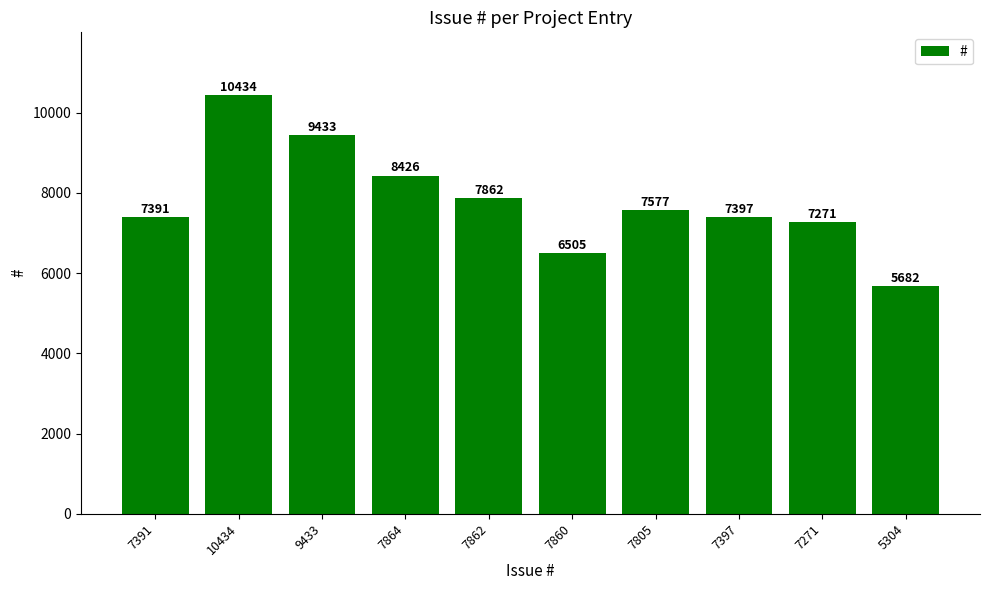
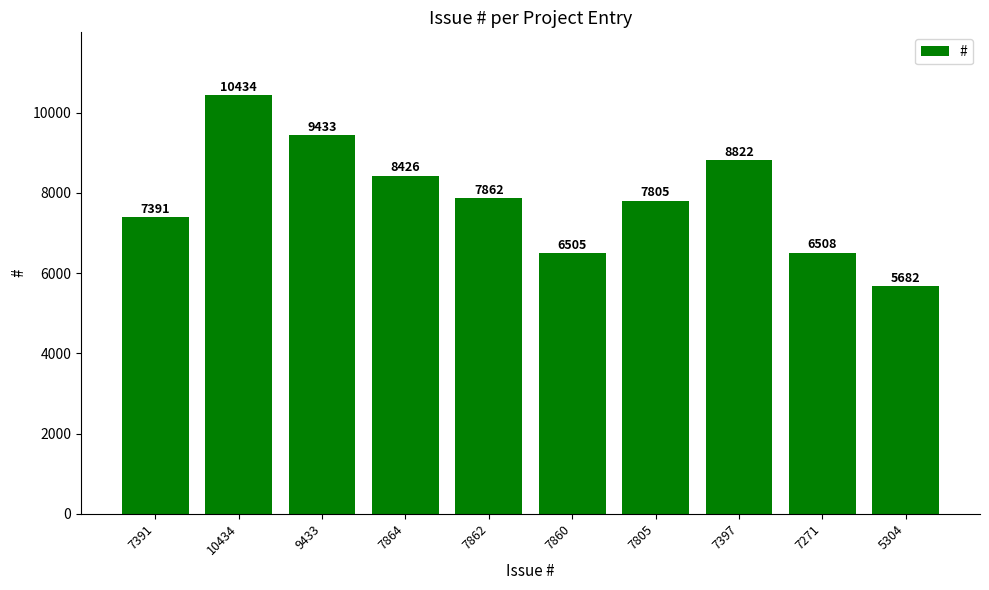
7805: 7577 -> 7805
7397: 7397 -> 8822
7271: 7271 -> 6508
